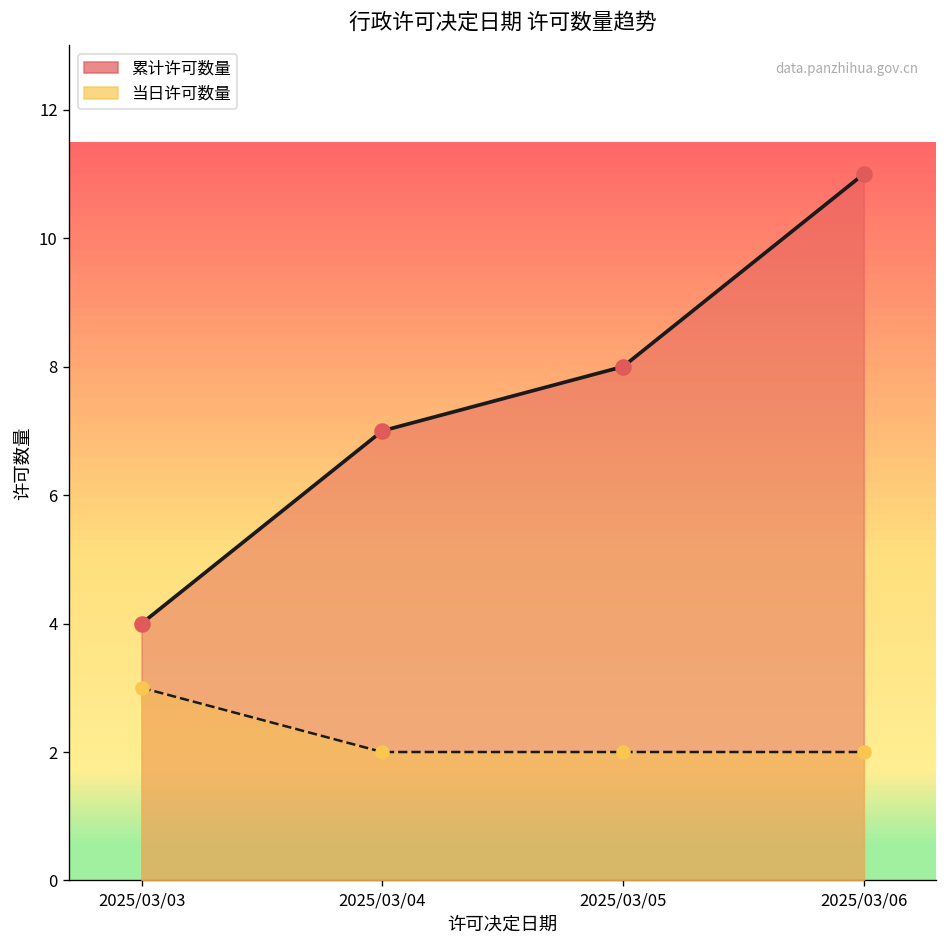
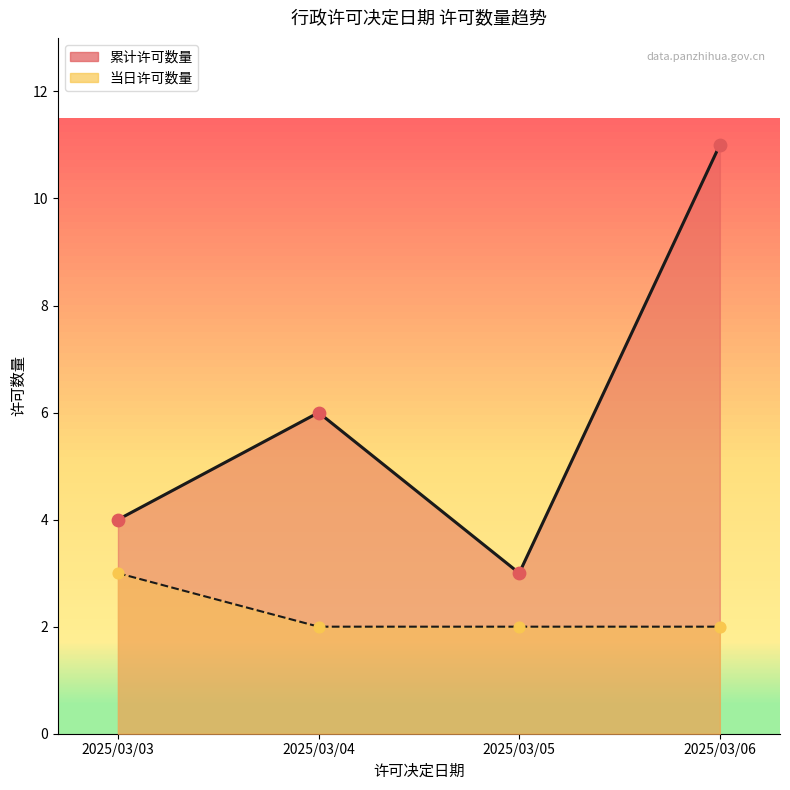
累计许可数量, 2025/03/04: 7 -> 6
累计许可数量, 2025/03/05: 8 -> 3
